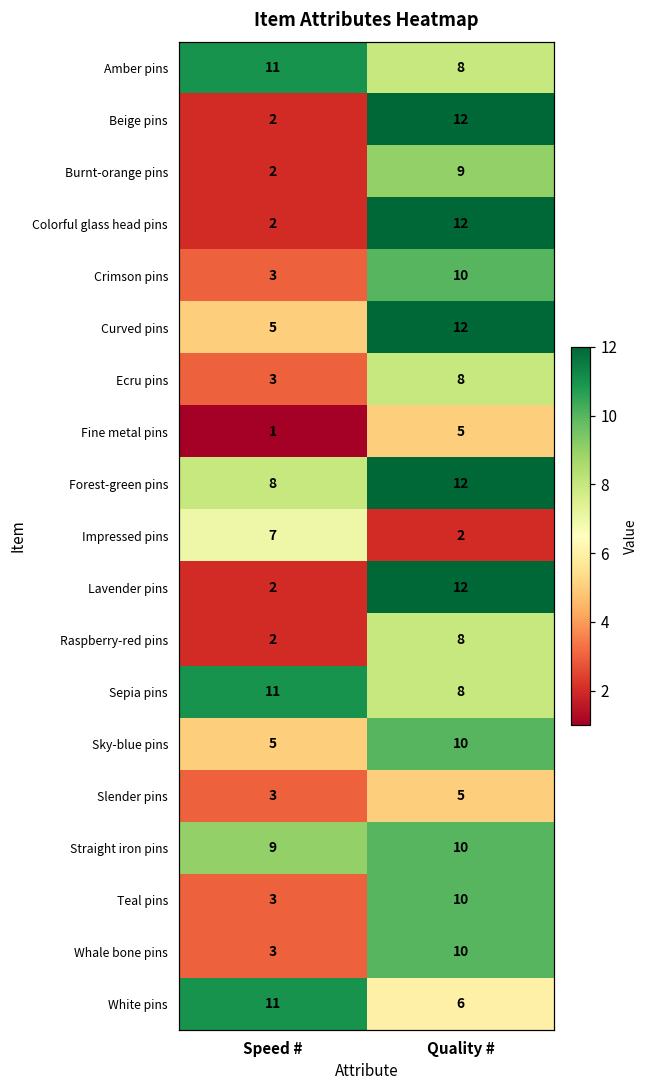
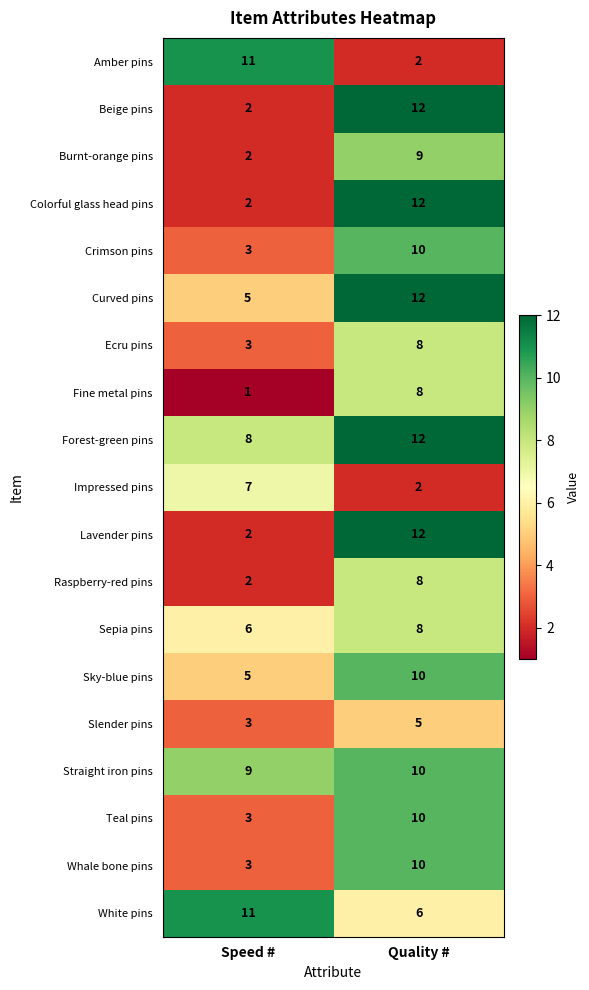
Amber pins, Quality #: 8 -> 2
Fine metal pins, Quality #: 5 -> 8
Sepia pins, Speed #: 11 -> 6
